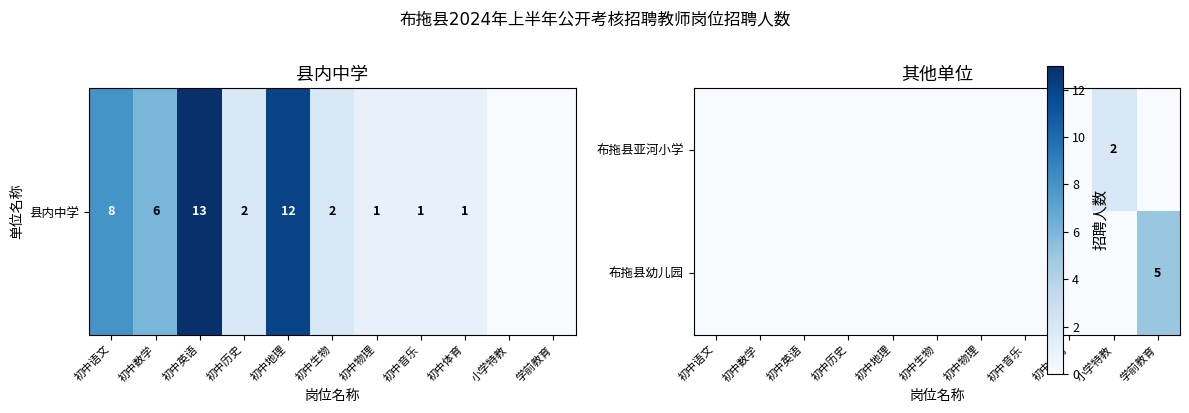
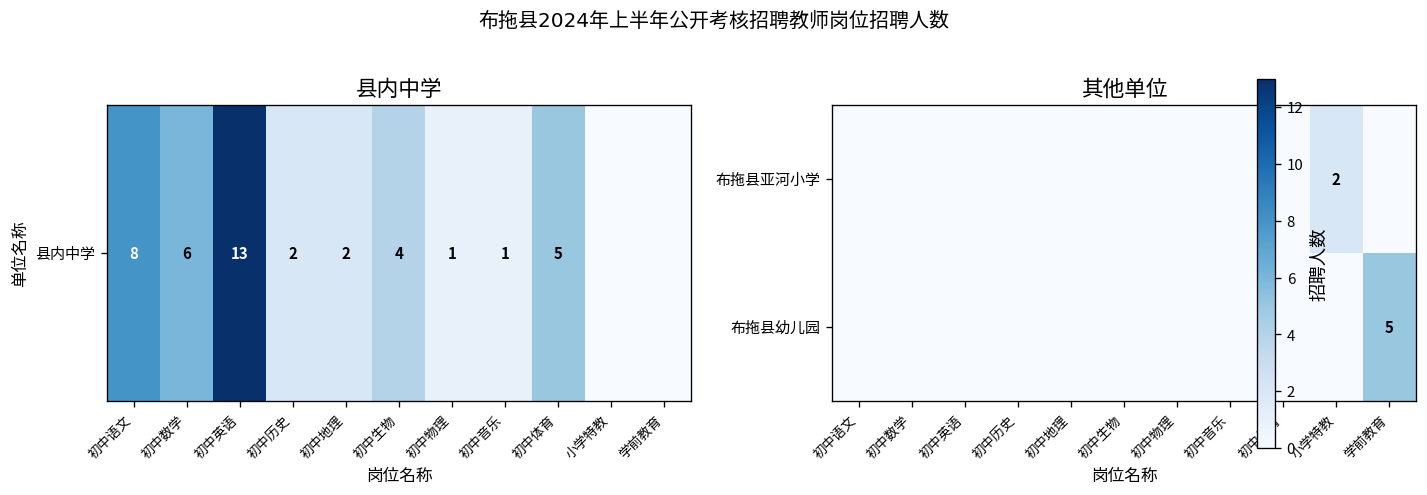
县内中学, 县内中学, 初中地理: 12 -> 2
县内中学, 县内中学, 初中生物: 2 -> 4
县内中学, 县内中学, 初中体育: 1 -> 5
